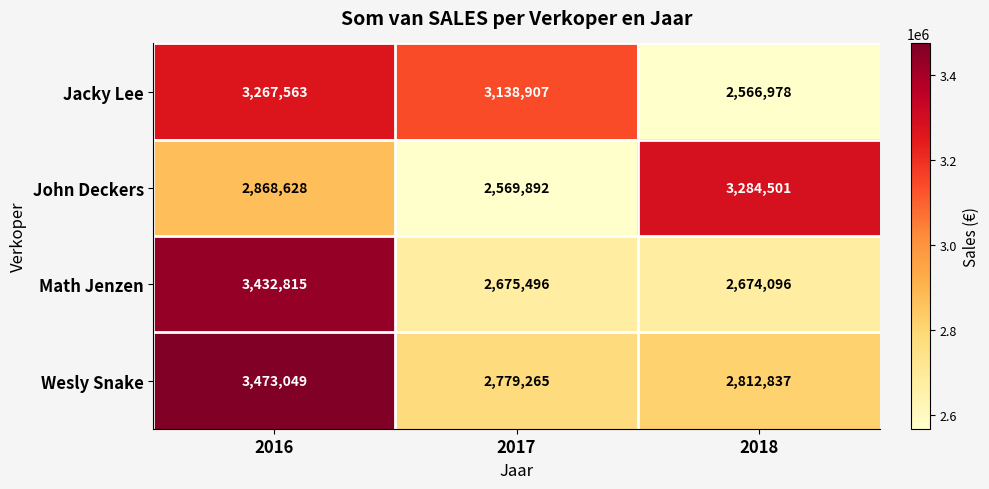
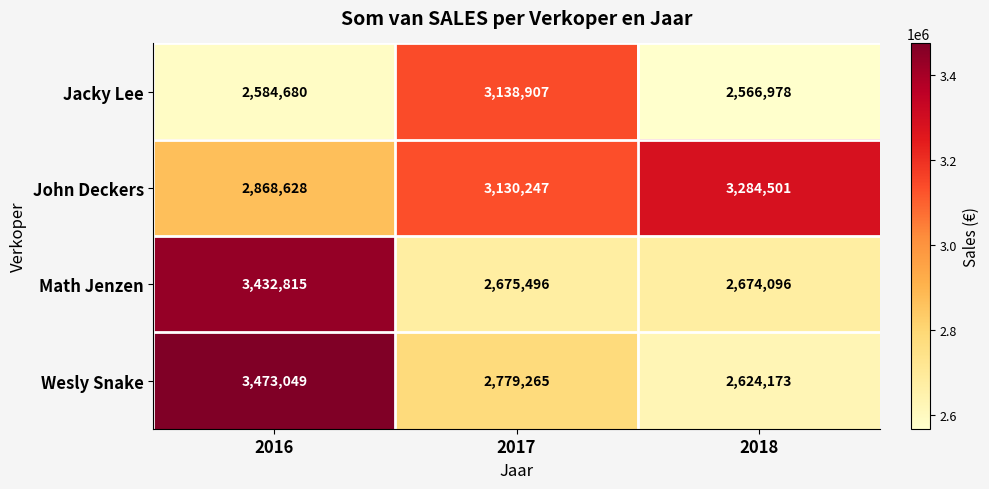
Jacky Lee, 2016: 3,267,563 -> 2,584,680
John Deckers, 2017: 2,569,892 -> 3,130,247
Wesly Snake, 2018: 2,812,837 -> 2,624,173
